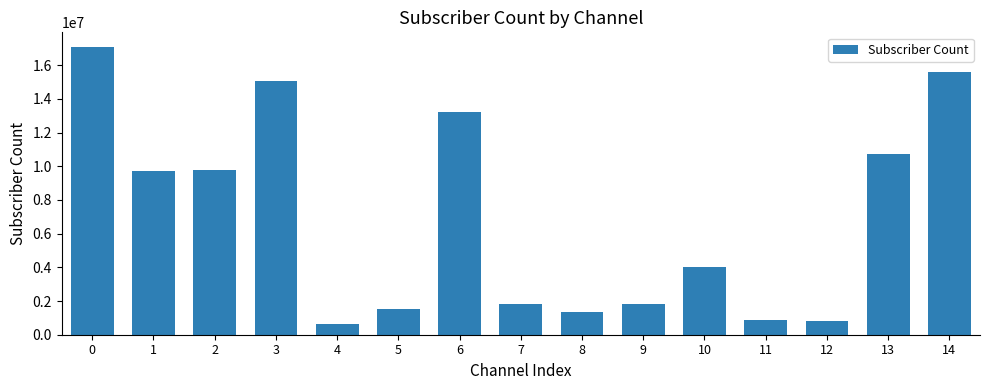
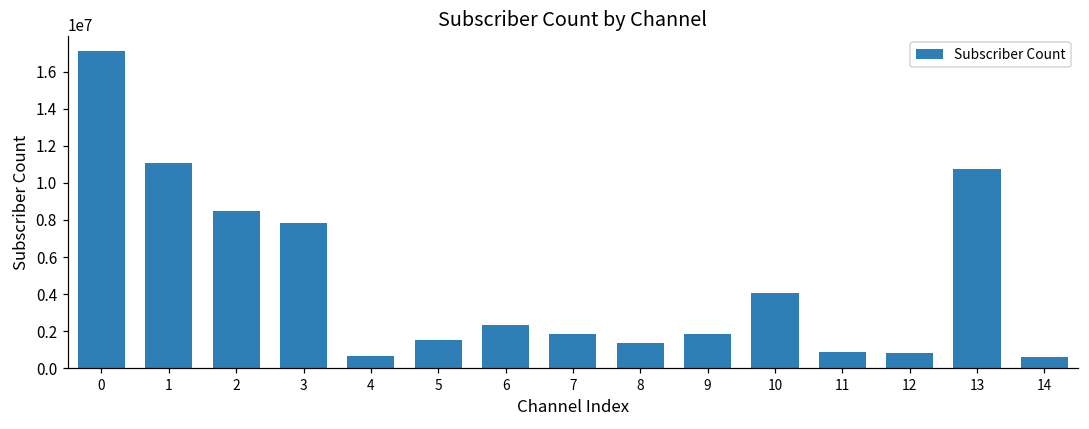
1: 9700000 -> 11100000
2: 9800000 -> 8500000
3: 15000000 -> 7800000
6: 13200000 -> 2300000
14: 15600000 -> 600000
